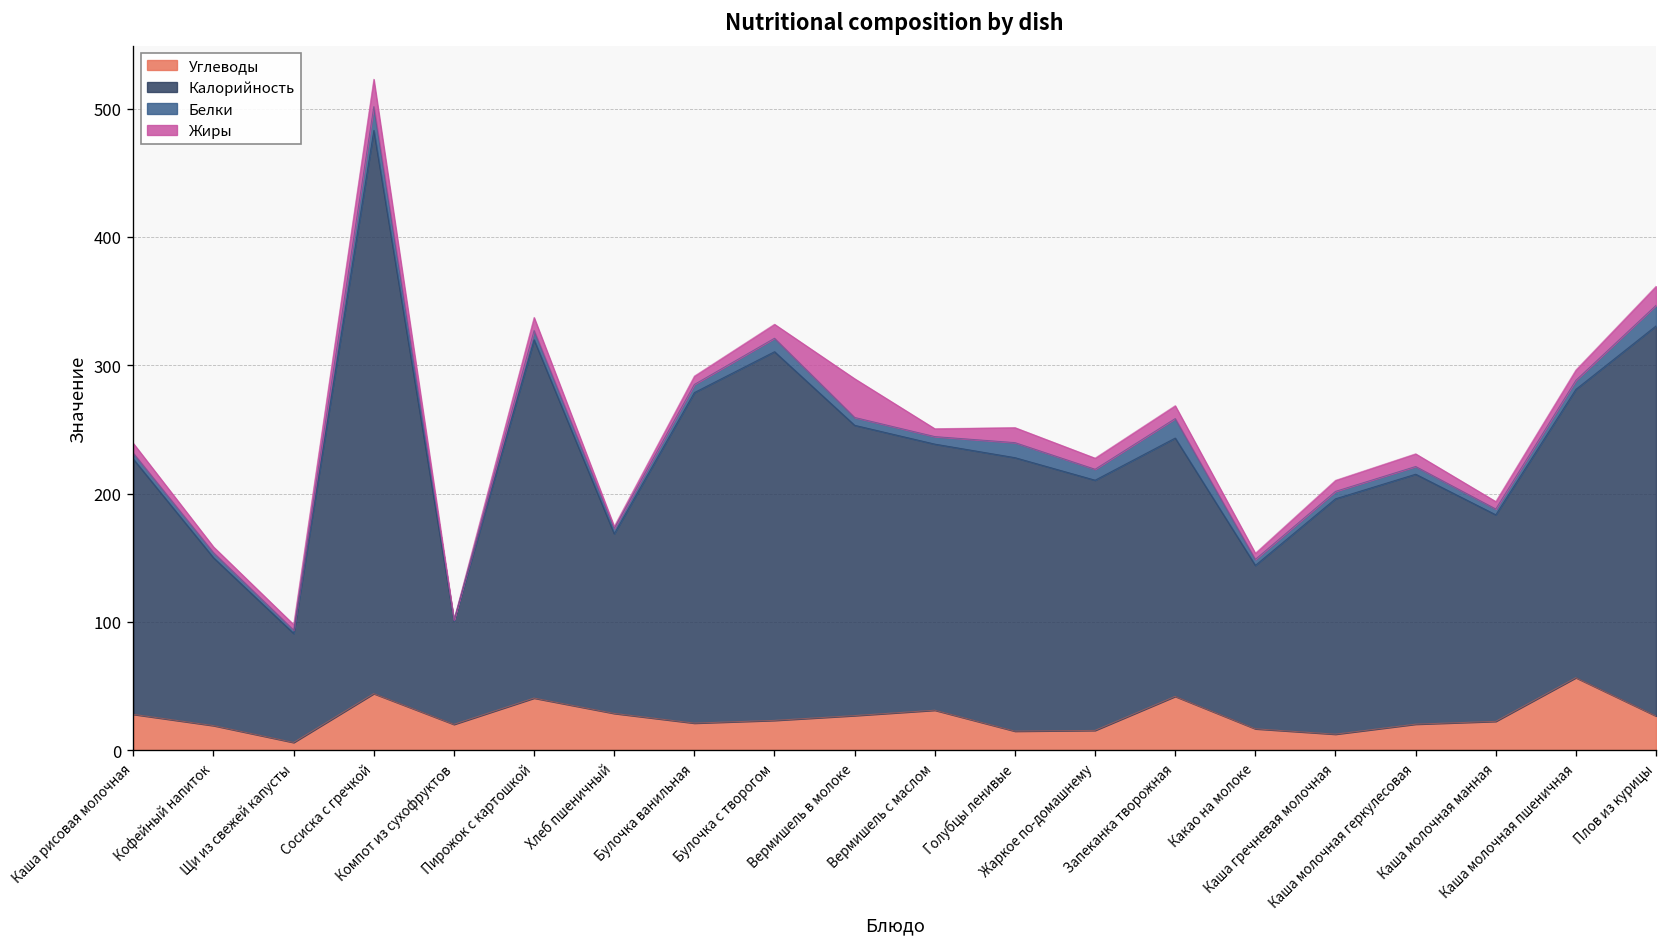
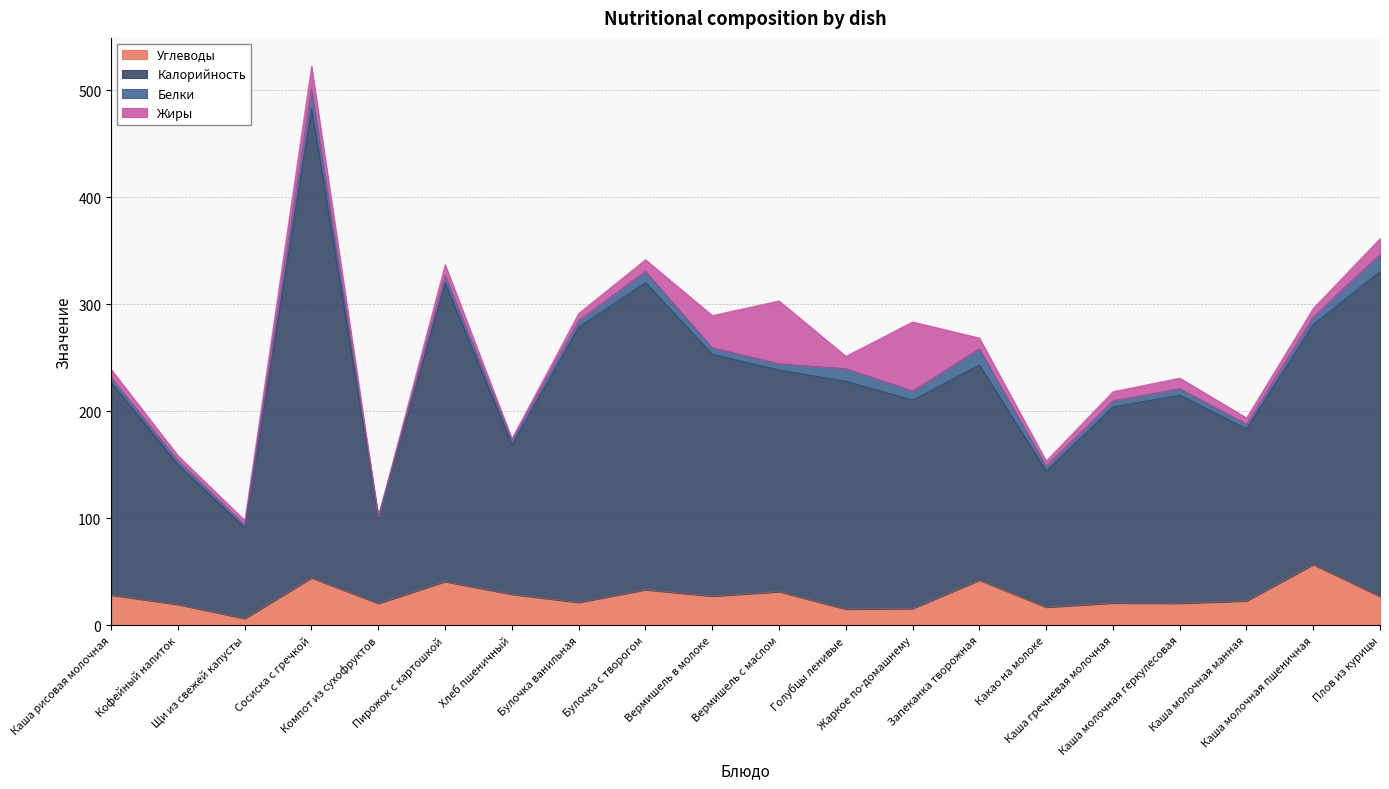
Углеводы, Булочка с творогом: 23 -> 33
Жиры, Вермишель с маслом: 6 -> 59
Жиры, Жаркое по-домашнему: 9 -> 65
Углеводы, Каша гречневая молочная: 13 -> 21
